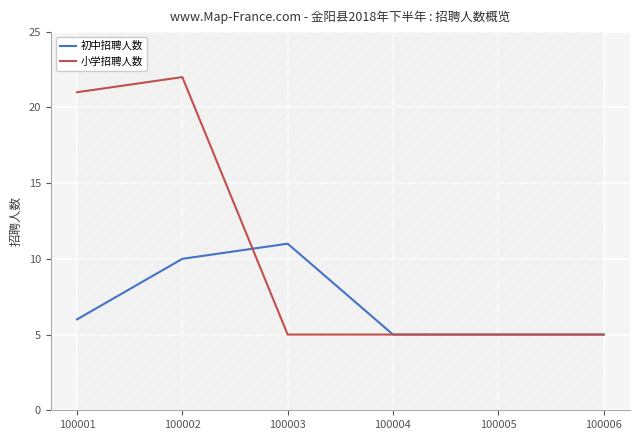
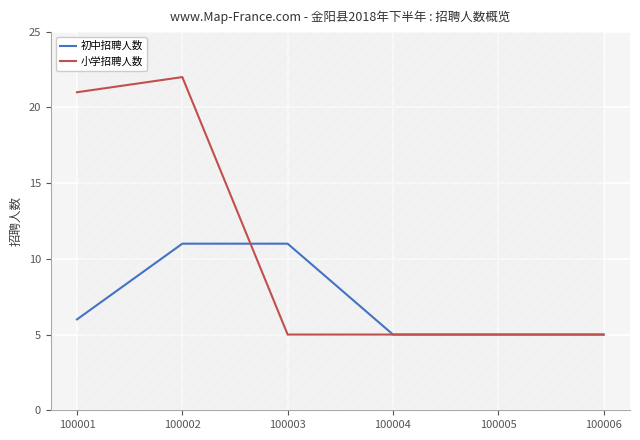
初中招聘人数, 100002: 10 -> 11
